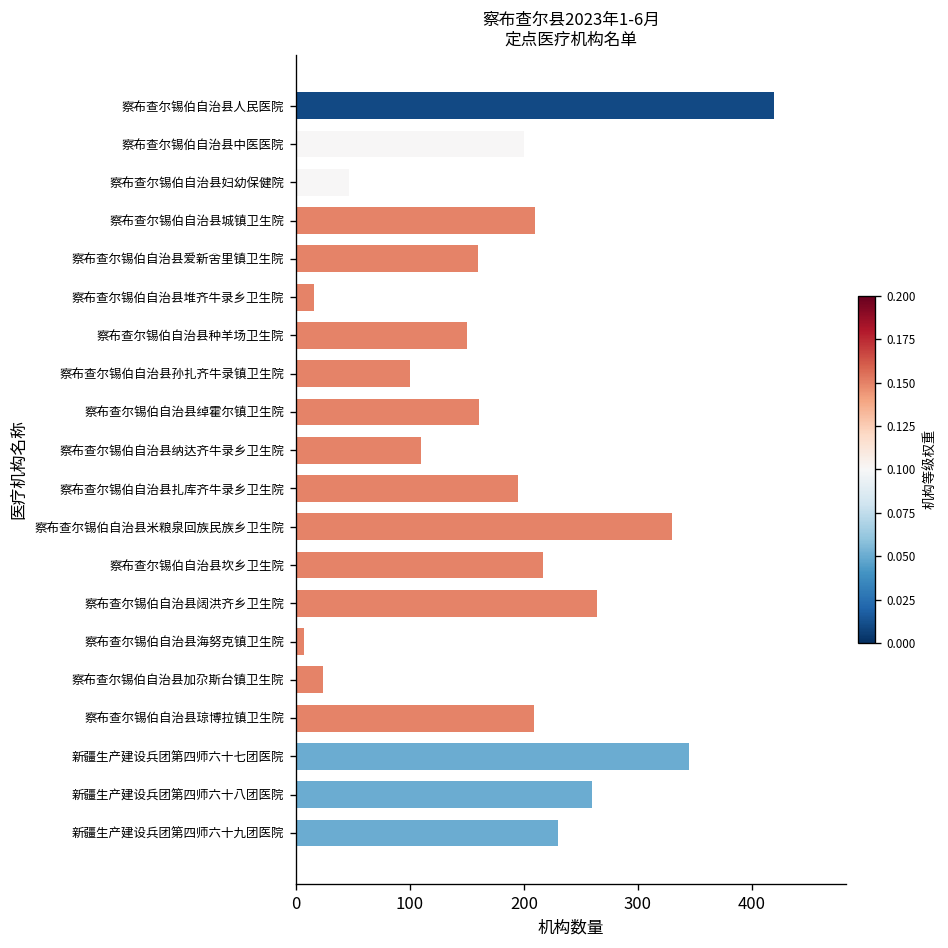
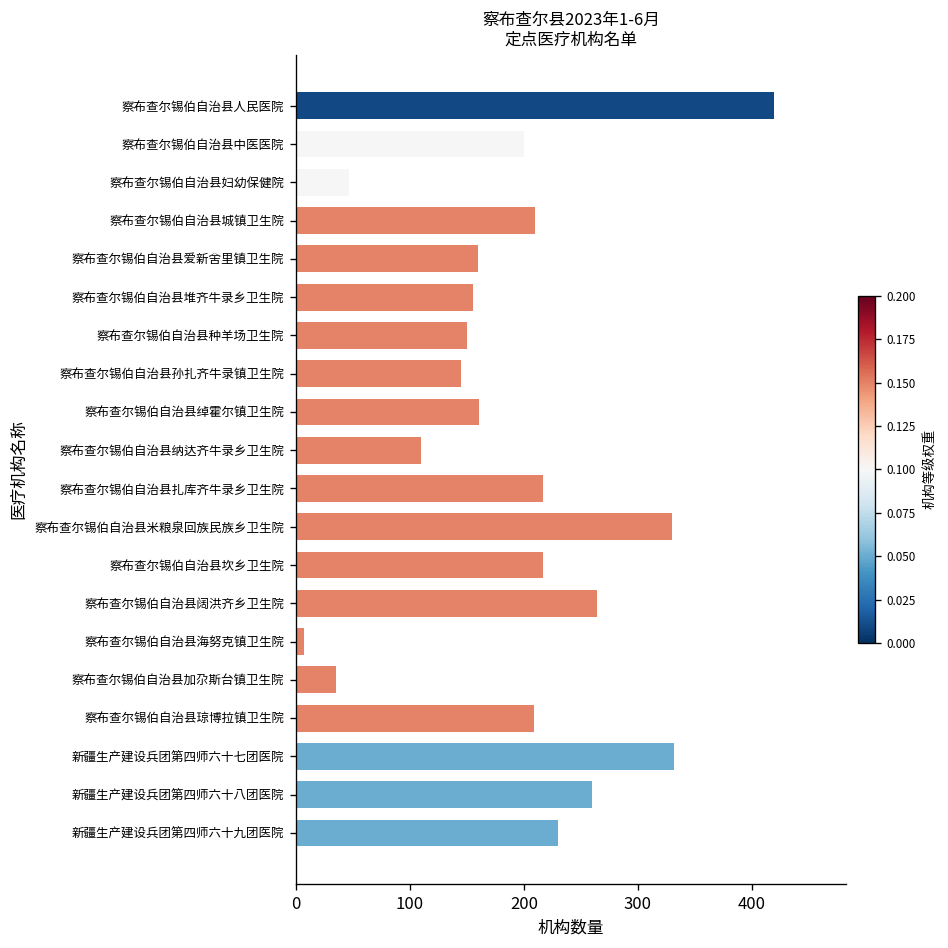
察布查尔锡伯自治县堆齐牛录乡卫生院: 20 -> 160
察布查尔锡伯自治县孙扎齐牛录镇卫生院: 100 -> 150
察布查尔锡伯自治县扎库齐牛录乡卫生院: 200 -> 220
察布查尔锡伯自治县加尕斯台镇卫生院: 20 -> 40
新疆生产建设兵团第四师六十七团医院: 350 -> 330
